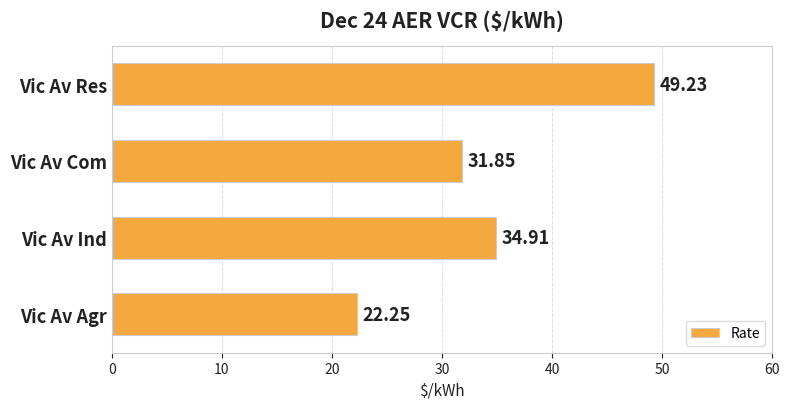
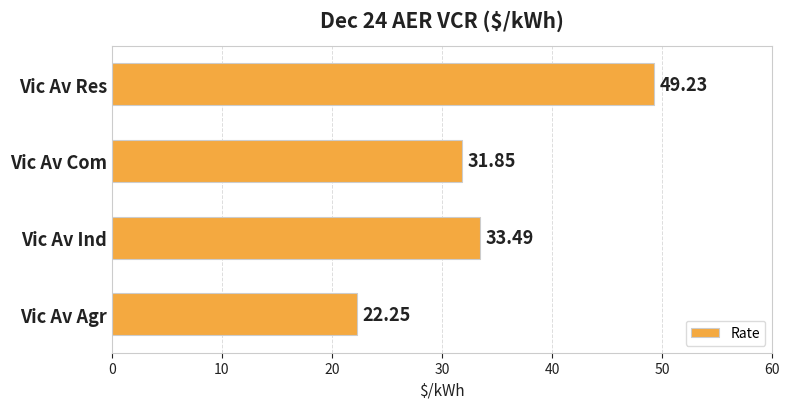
Vic Av Ind: 34.91 -> 33.49
